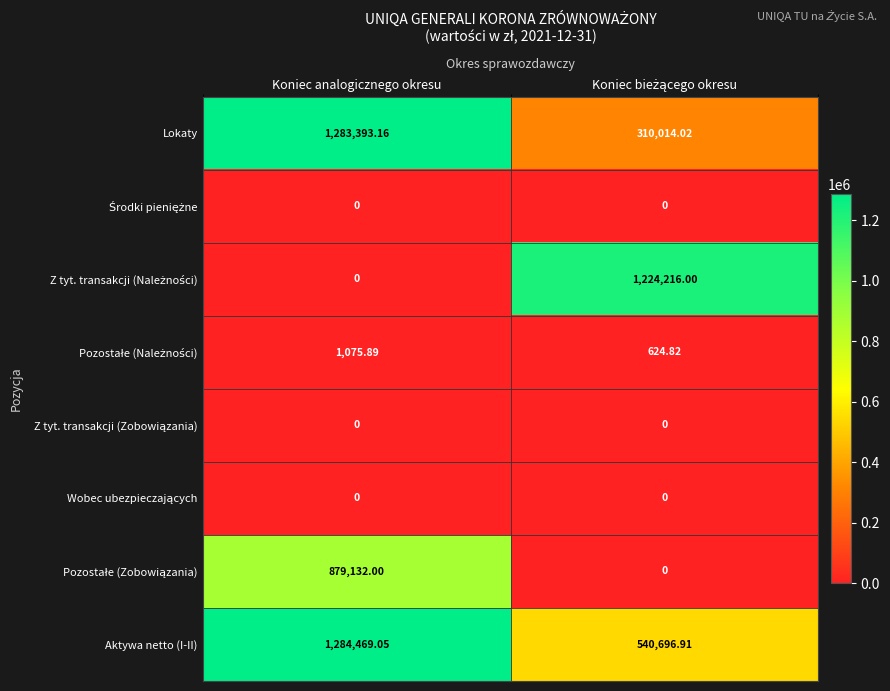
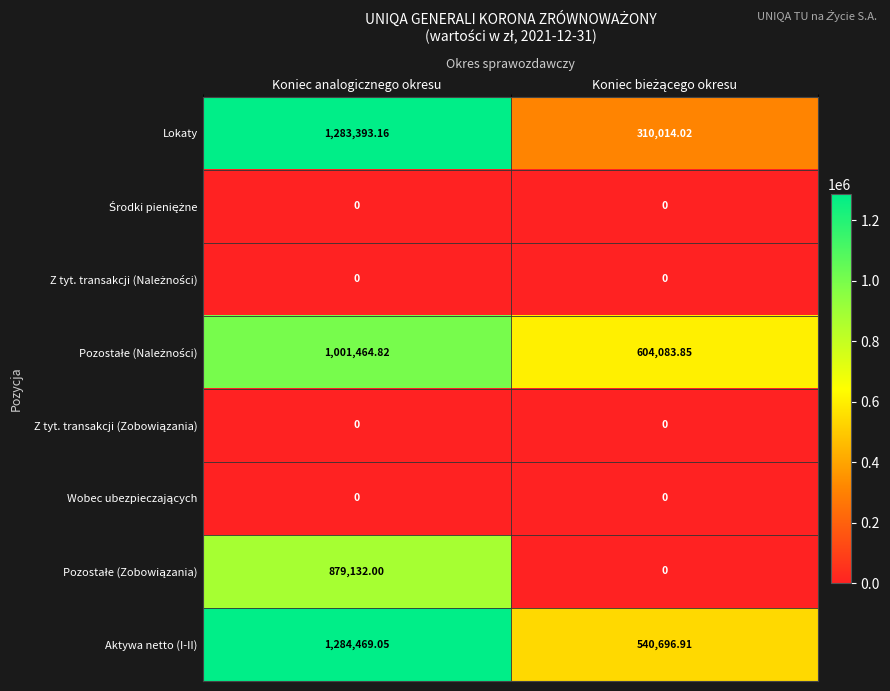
Z tyt. transakcji (Należności), Koniec bieżącego okresu: 1,224,216.00 -> 0
Pozostałe (Należności), Koniec analogicznego okresu: 1,075.89 -> 1,001,464.82
Pozostałe (Należności), Koniec bieżącego okresu: 624.82 -> 604,083.85
